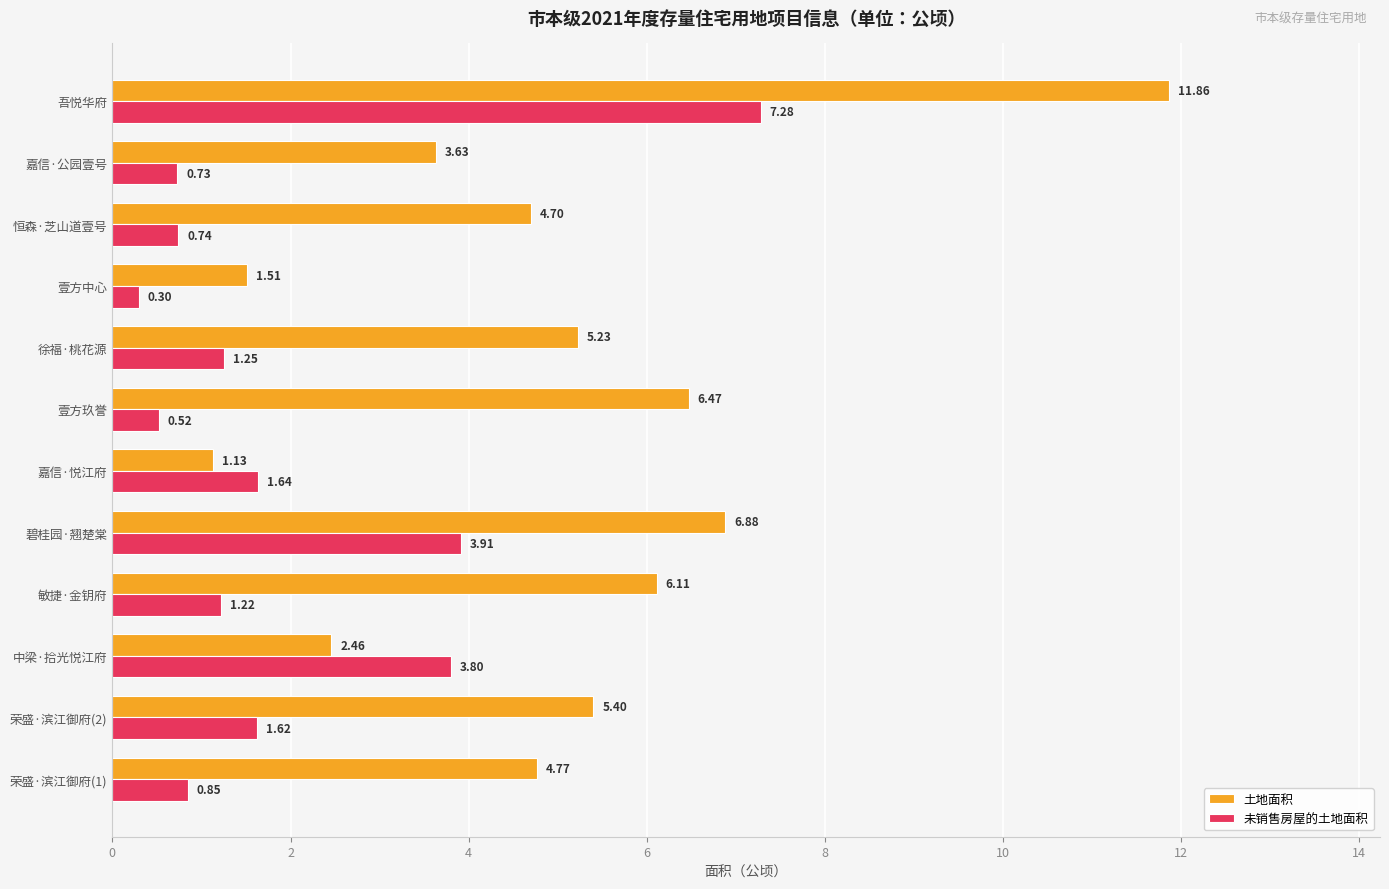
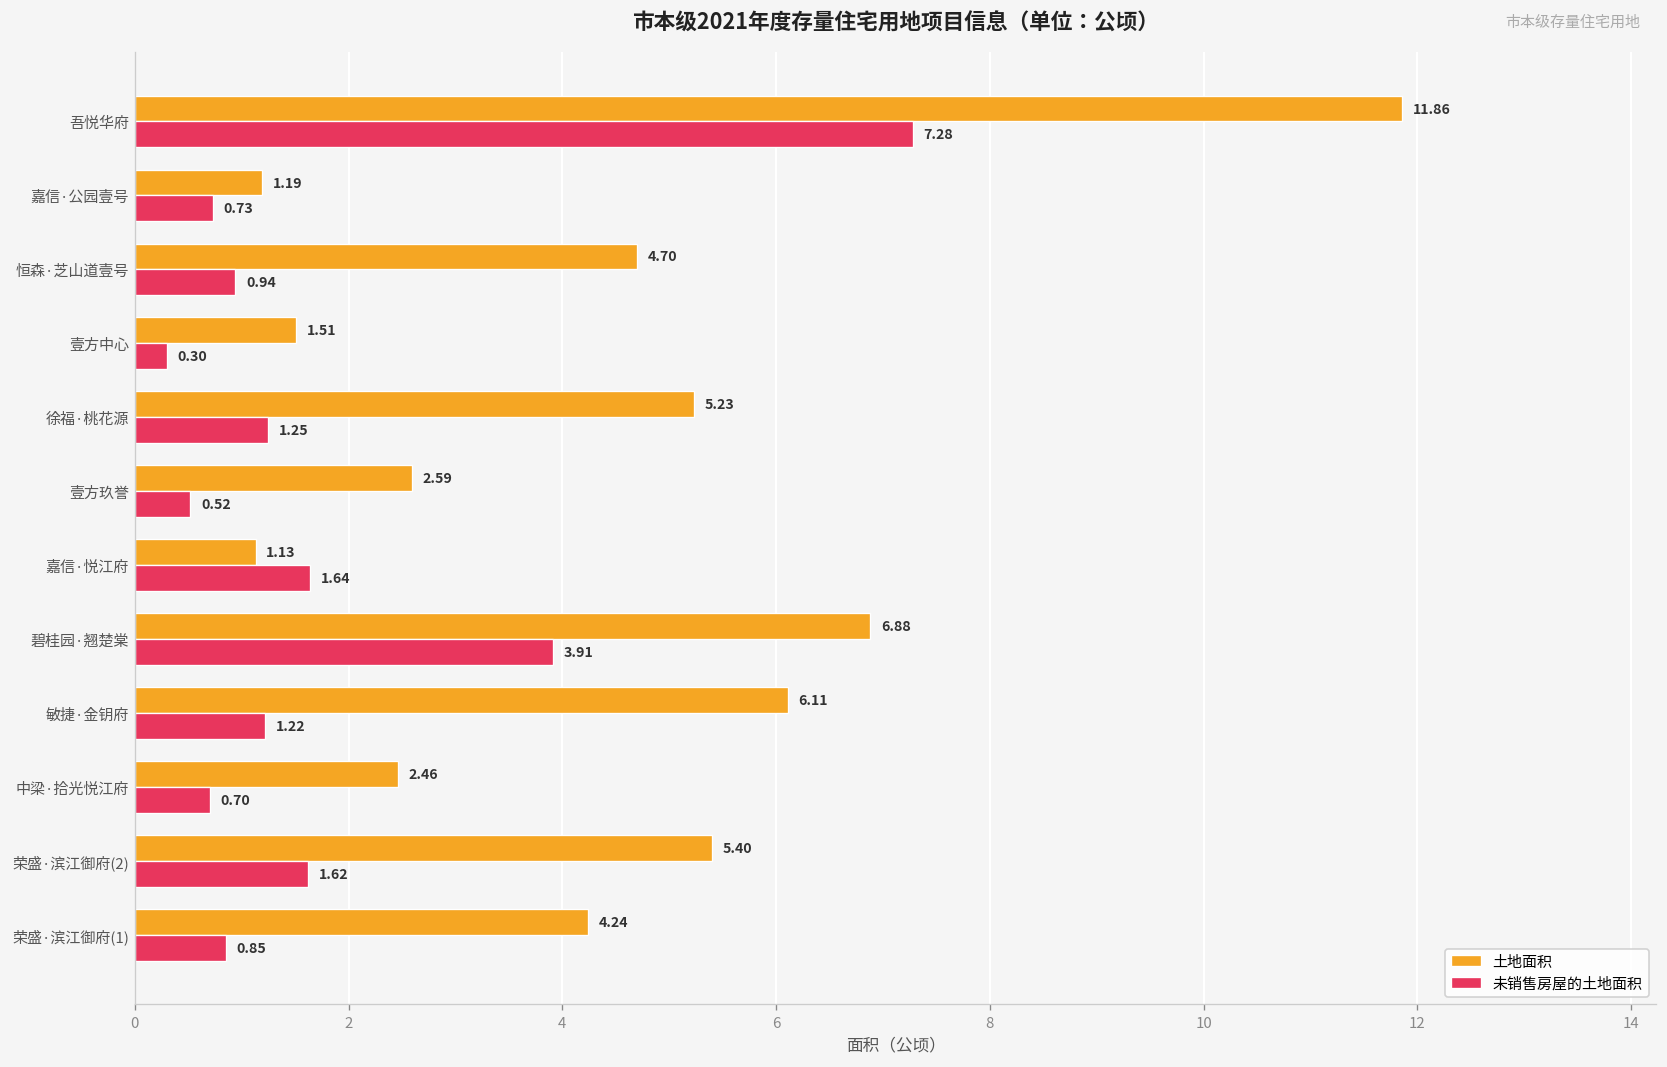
土地面积, 嘉信·公园壹号: 3.63 -> 1.19
未销售房屋的土地面积, 恒森·芝山道壹号: 0.74 -> 0.94
土地面积, 壹方玖誉: 6.47 -> 2.59
未销售房屋的土地面积, 中梁·拾光悦江府: 3.80 -> 0.70
土地面积, 荣盛·滨江御府(1): 4.77 -> 4.24
